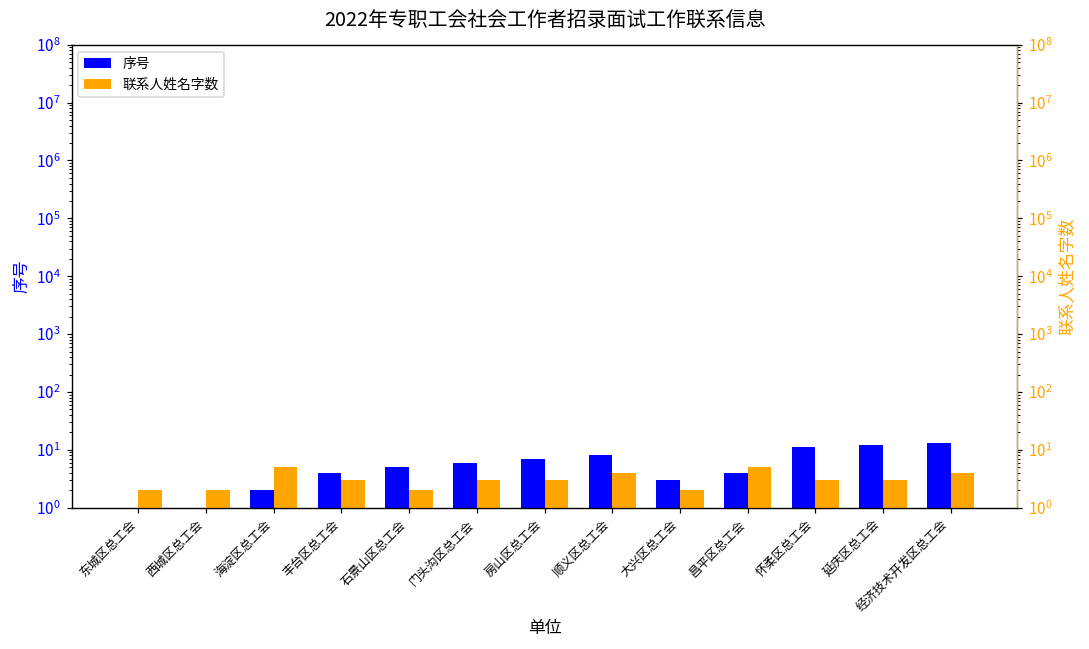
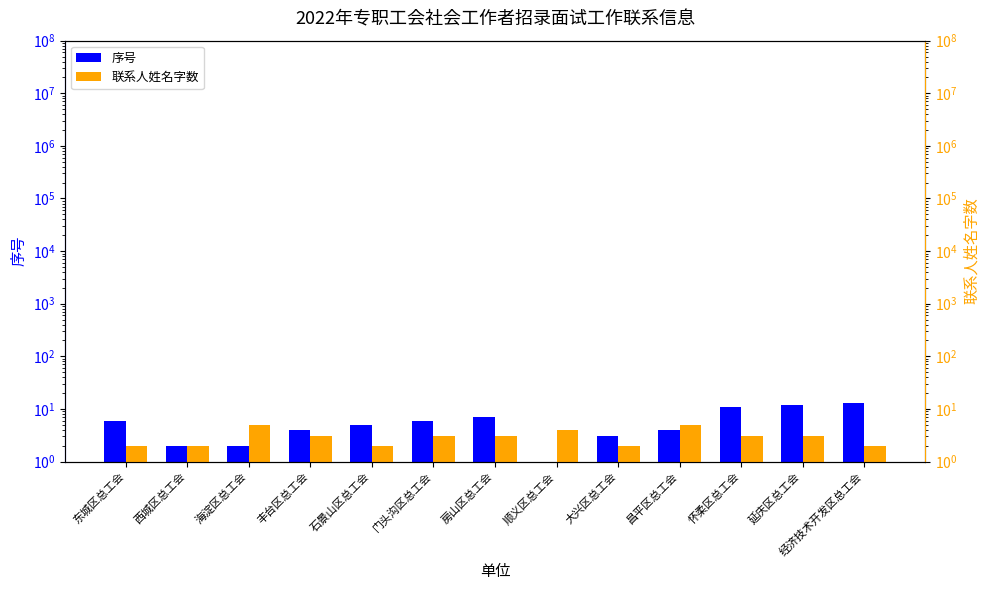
序号, 东城区总工会: 1 -> 6
序号, 西城区总工会: 1 -> 2
序号, 顺义区总工会: 8 -> 1
联系人姓名字数, 经济技术开发区总工会: 4 -> 2
